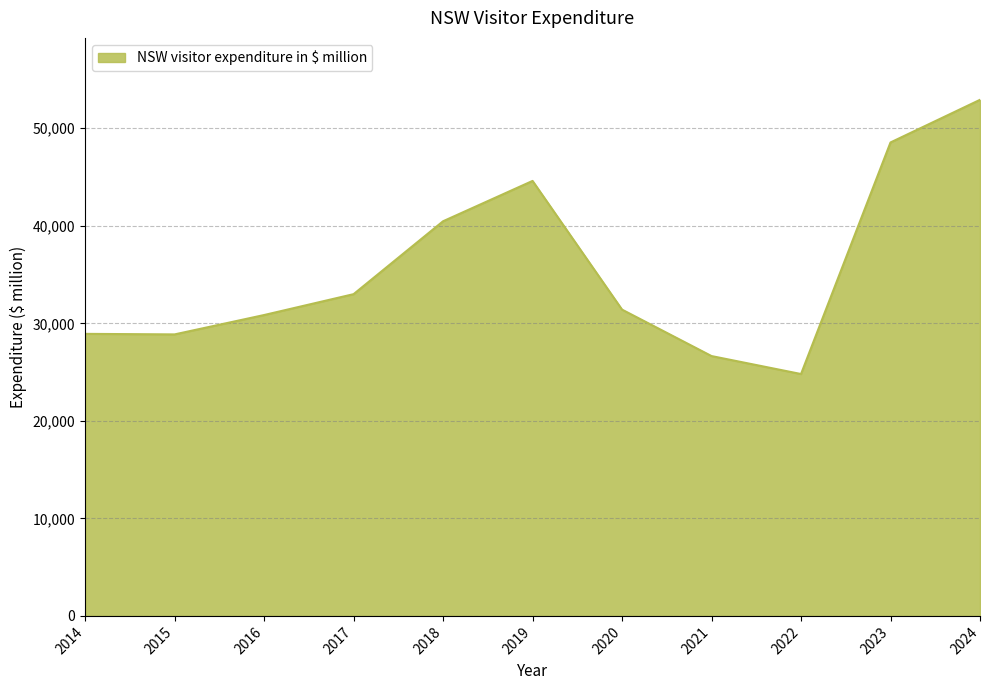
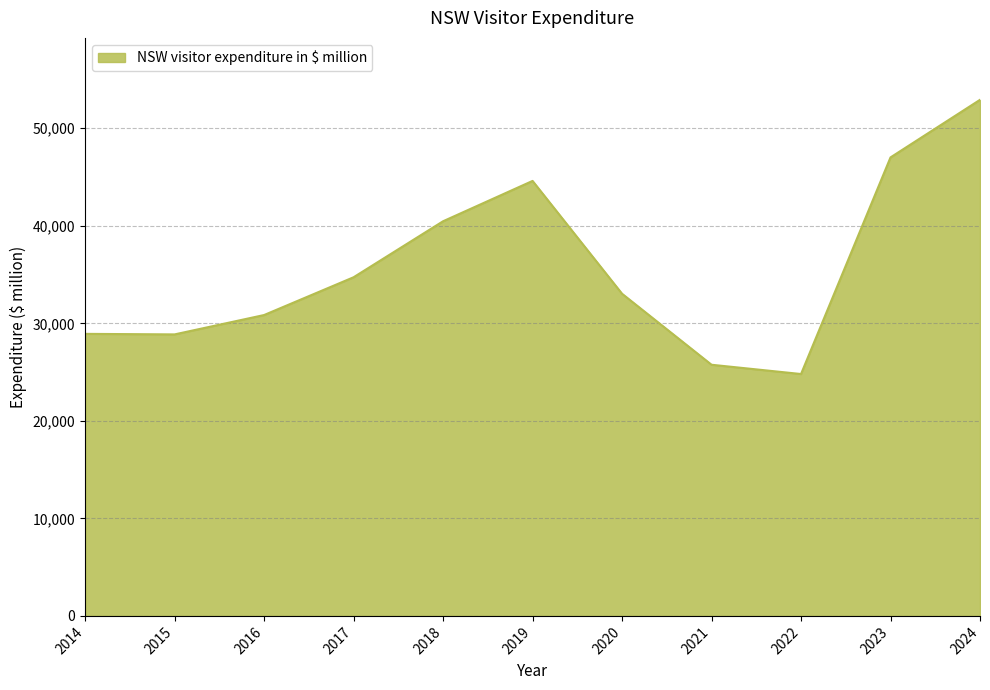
2017: 33,000 -> 35,000
2020: 31,000 -> 33,000
2021: 27,000 -> 26,000
2023: 49,000 -> 47,000
